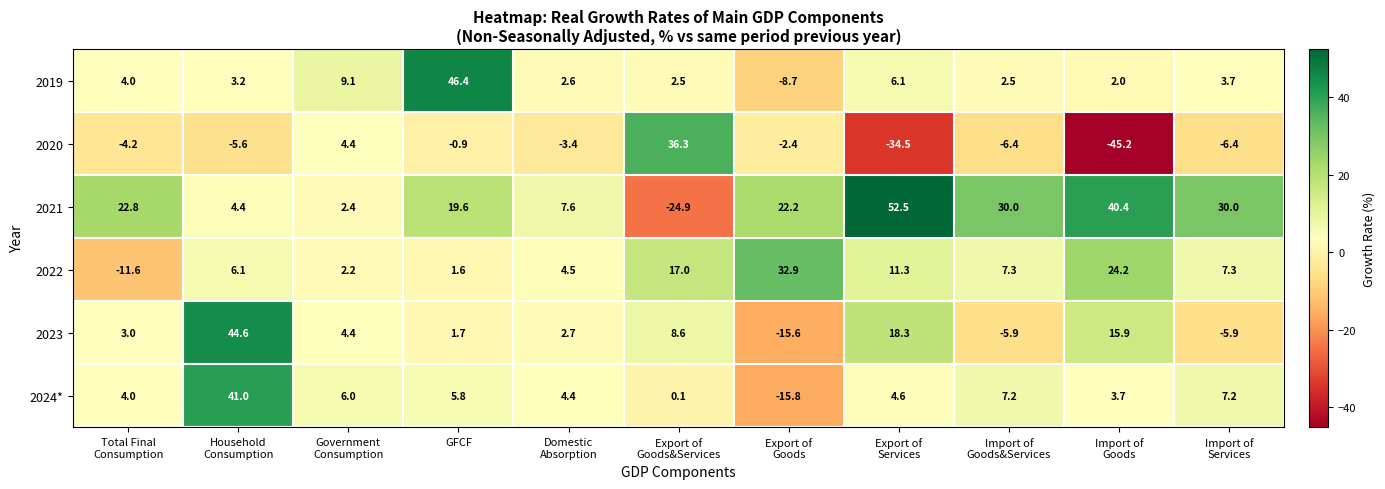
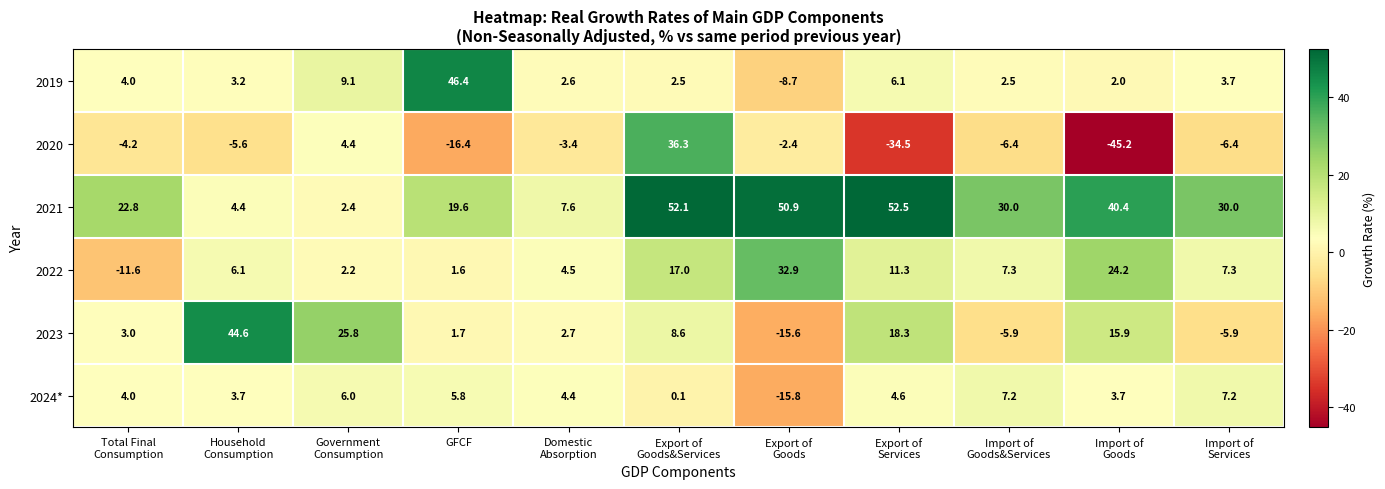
2020, GFCF: -0.9 -> -16.4
2021, Export of Goods&Services: -24.9 -> 52.1
2021, Export of Goods: 22.2 -> 50.9
2023, Government Consumption: 4.4 -> 25.8
2024*, Household Consumption: 41.0 -> 3.7
